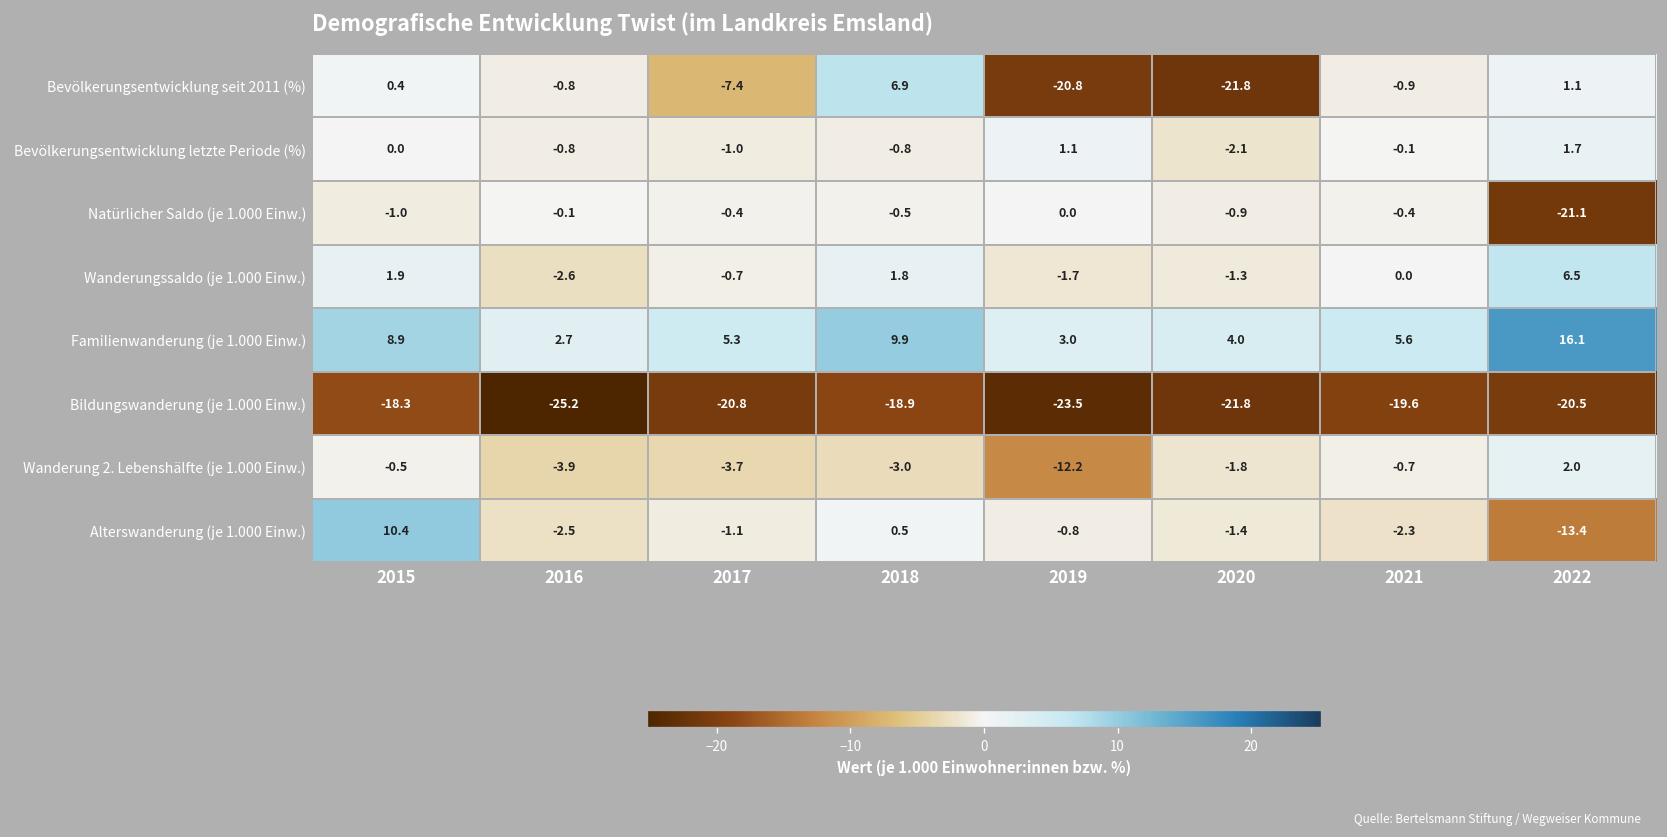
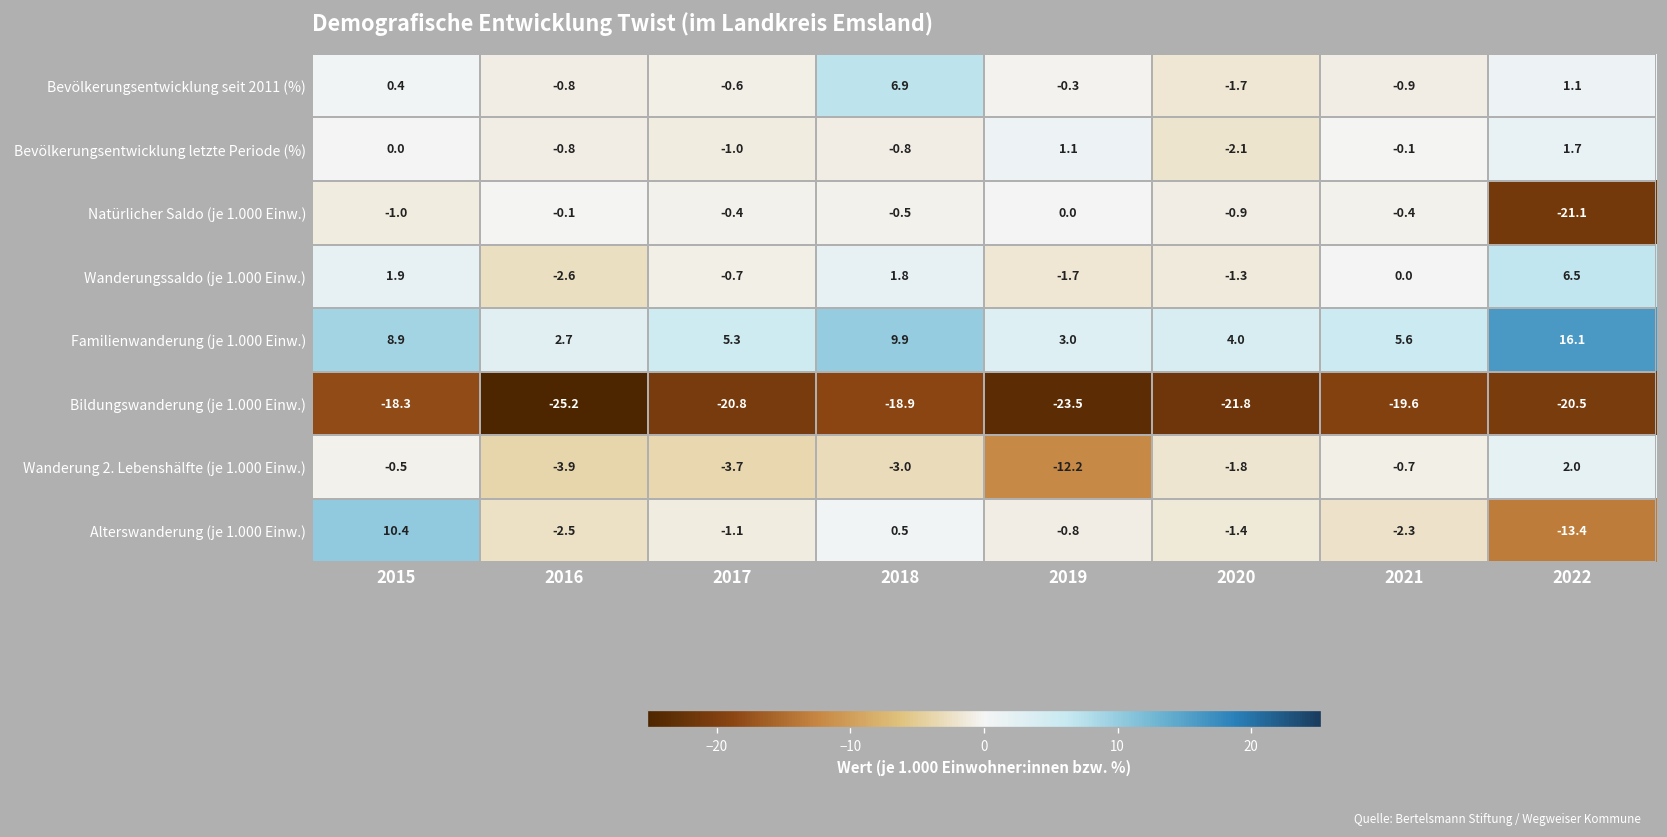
Bevölkerungsentwicklung seit 2011 (%), 2017: -7.4 -> -0.6
Bevölkerungsentwicklung seit 2011 (%), 2019: -20.8 -> -0.3
Bevölkerungsentwicklung seit 2011 (%), 2020: -21.8 -> -1.7
